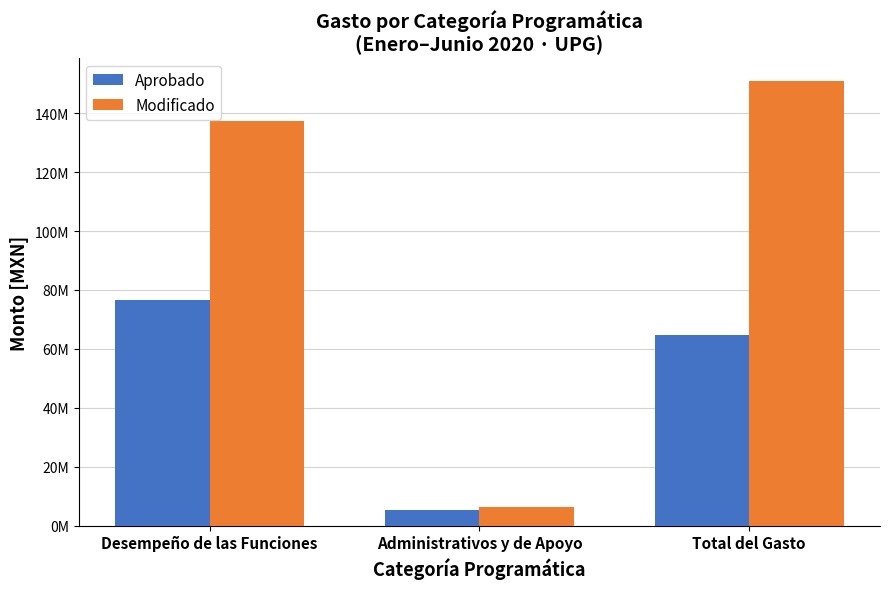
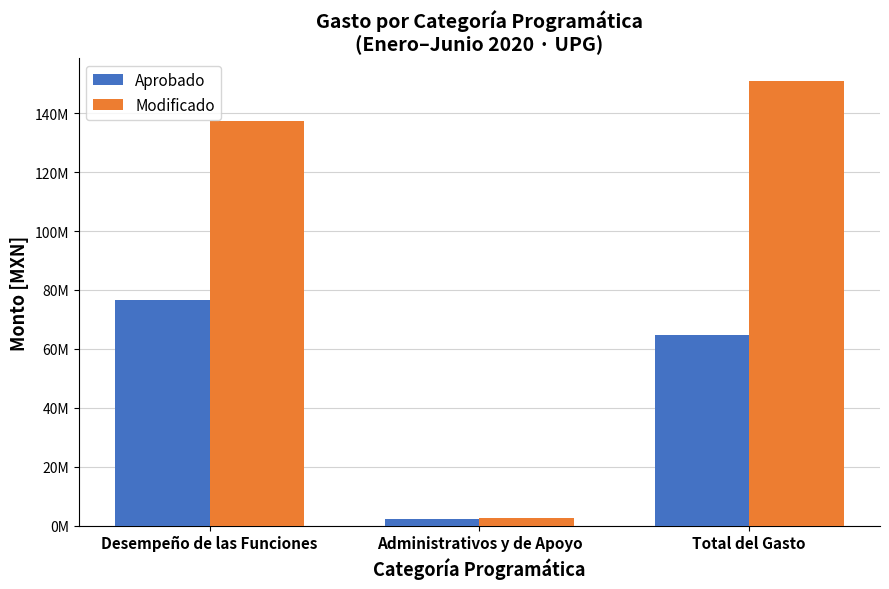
Aprobado, Administrativos y de Apoyo: 5000000 -> 2000000
Modificado, Administrativos y de Apoyo: 6000000 -> 3000000
